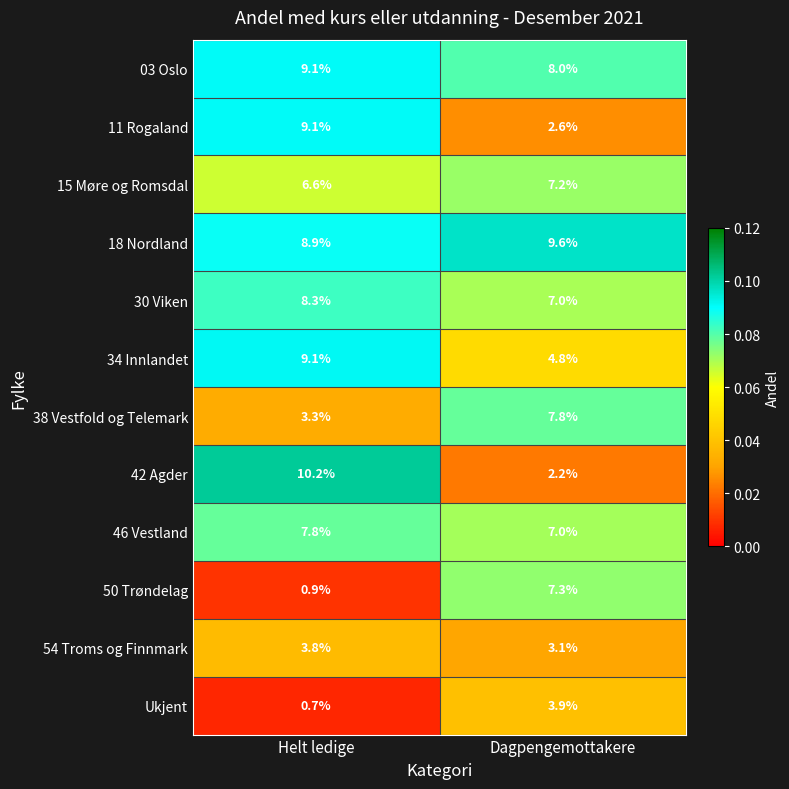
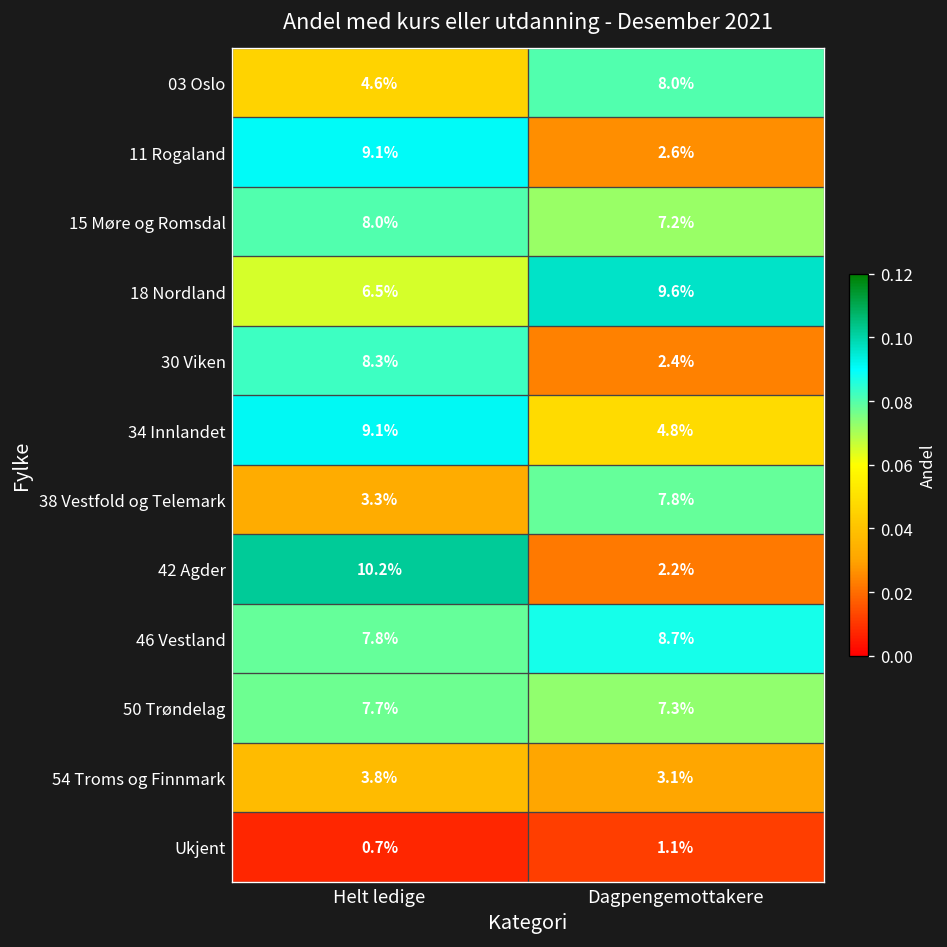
03 Oslo, Helt ledige: 9.1% -> 4.6%
15 Møre og Romsdal, Helt ledige: 6.6% -> 8.0%
18 Nordland, Helt ledige: 8.9% -> 6.5%
30 Viken, Dagpengemottakere: 7.0% -> 2.4%
46 Vestland, Dagpengemottakere: 7.0% -> 8.7%
50 Trøndelag, Helt ledige: 0.9% -> 7.7%
Ukjent, Dagpengemottakere: 3.9% -> 1.1%
